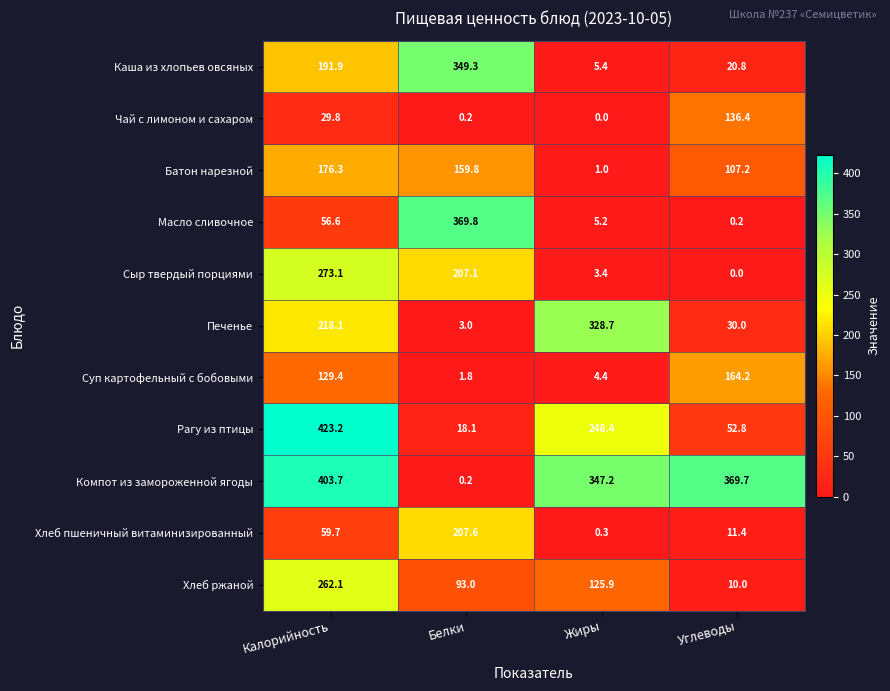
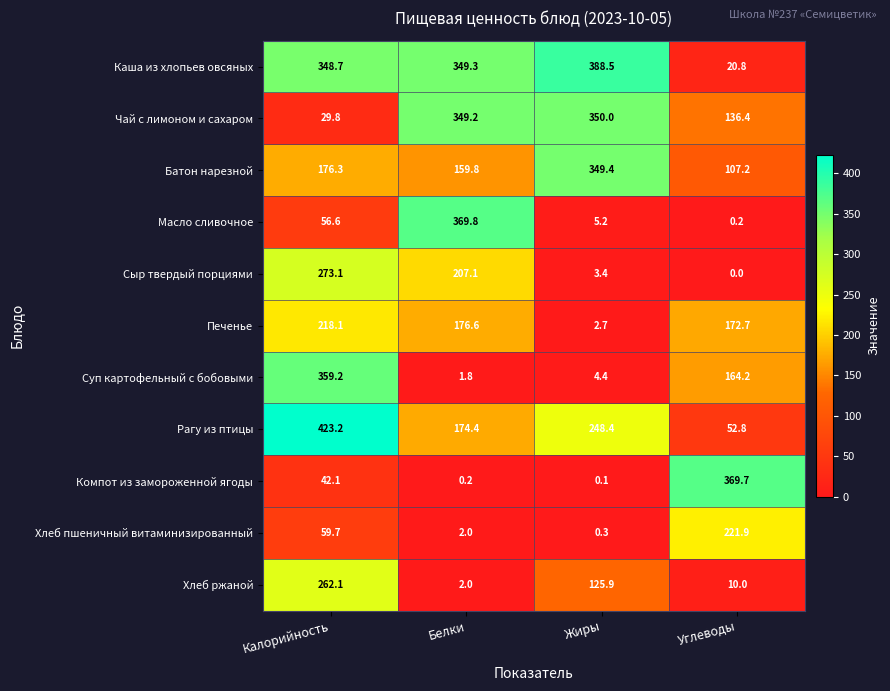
Каша из хлопьев овсяных, Калорийность: 191.9 -> 348.7
Каша из хлопьев овсяных, Жиры: 5.4 -> 388.5
Чай с лимоном и сахаром, Белки: 0.2 -> 349.2
Чай с лимоном и сахаром, Жиры: 0.0 -> 350.0
Батон нарезной, Жиры: 1.0 -> 349.4
Печенье, Белки: 3.0 -> 176.6
Печенье, Жиры: 328.7 -> 2.7
Печенье, Углеводы: 30.0 -> 172.7
Суп картофельный с бобовыми, Калорийность: 129.4 -> 359.2
Рагу из птицы, Белки: 18.1 -> 174.4
Компот из замороженной ягоды, Калорийность: 403.7 -> 42.1
Компот из замороженной ягоды, Жиры: 347.2 -> 0.1
Хлеб пшеничный витаминизированный, Белки: 207.6 -> 2.0
Хлеб пшеничный витаминизированный, Углеводы: 11.4 -> 221.9
Хлеб ржаной, Белки: 93.0 -> 2.0
